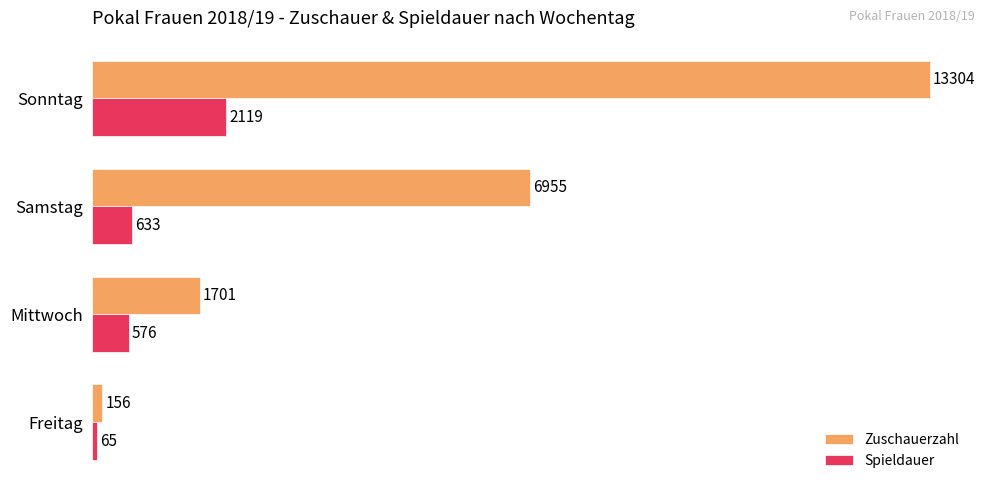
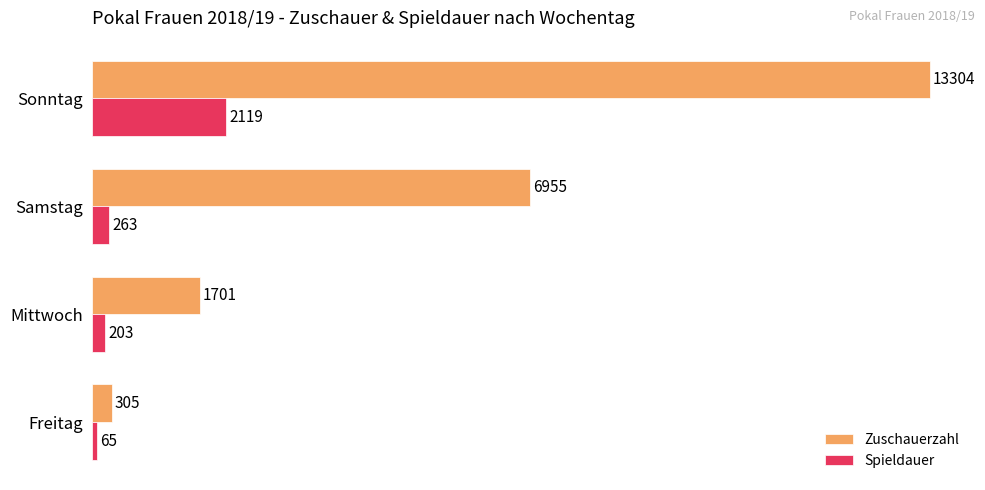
Spieldauer, Samstag: 633 -> 263
Spieldauer, Mittwoch: 576 -> 203
Zuschauerzahl, Freitag: 156 -> 305
